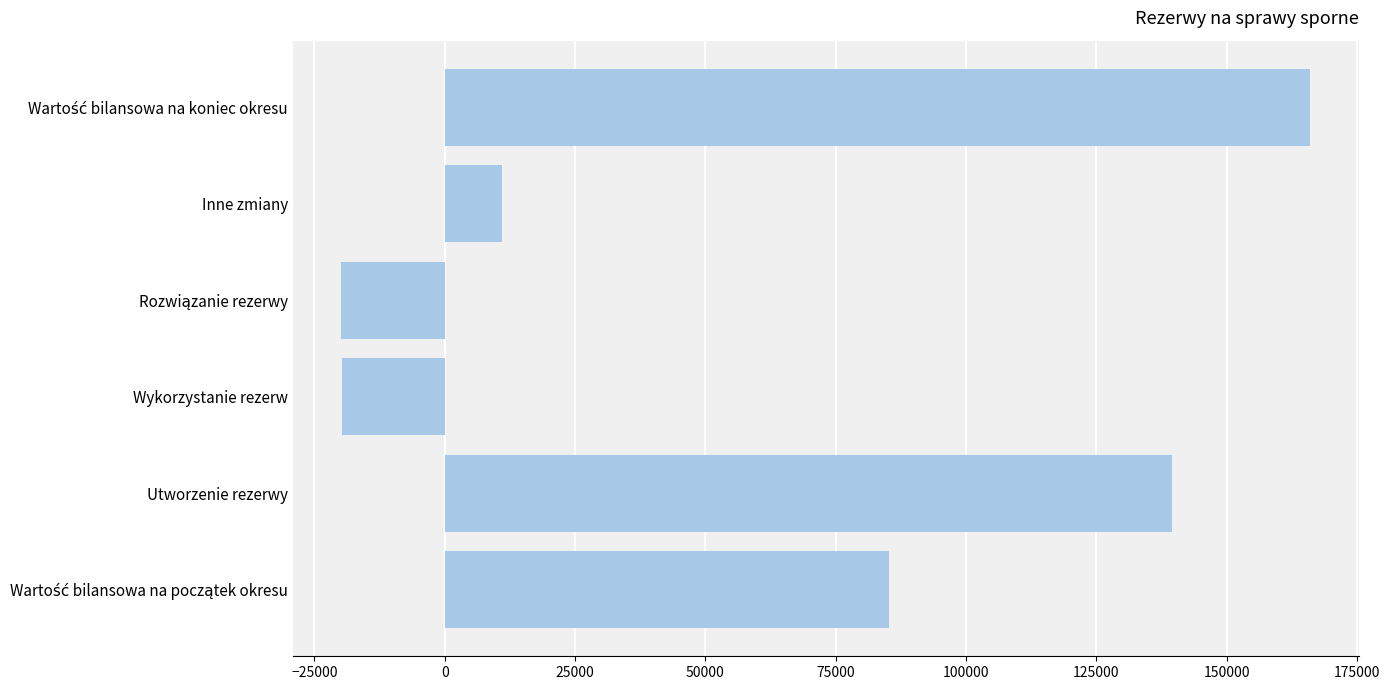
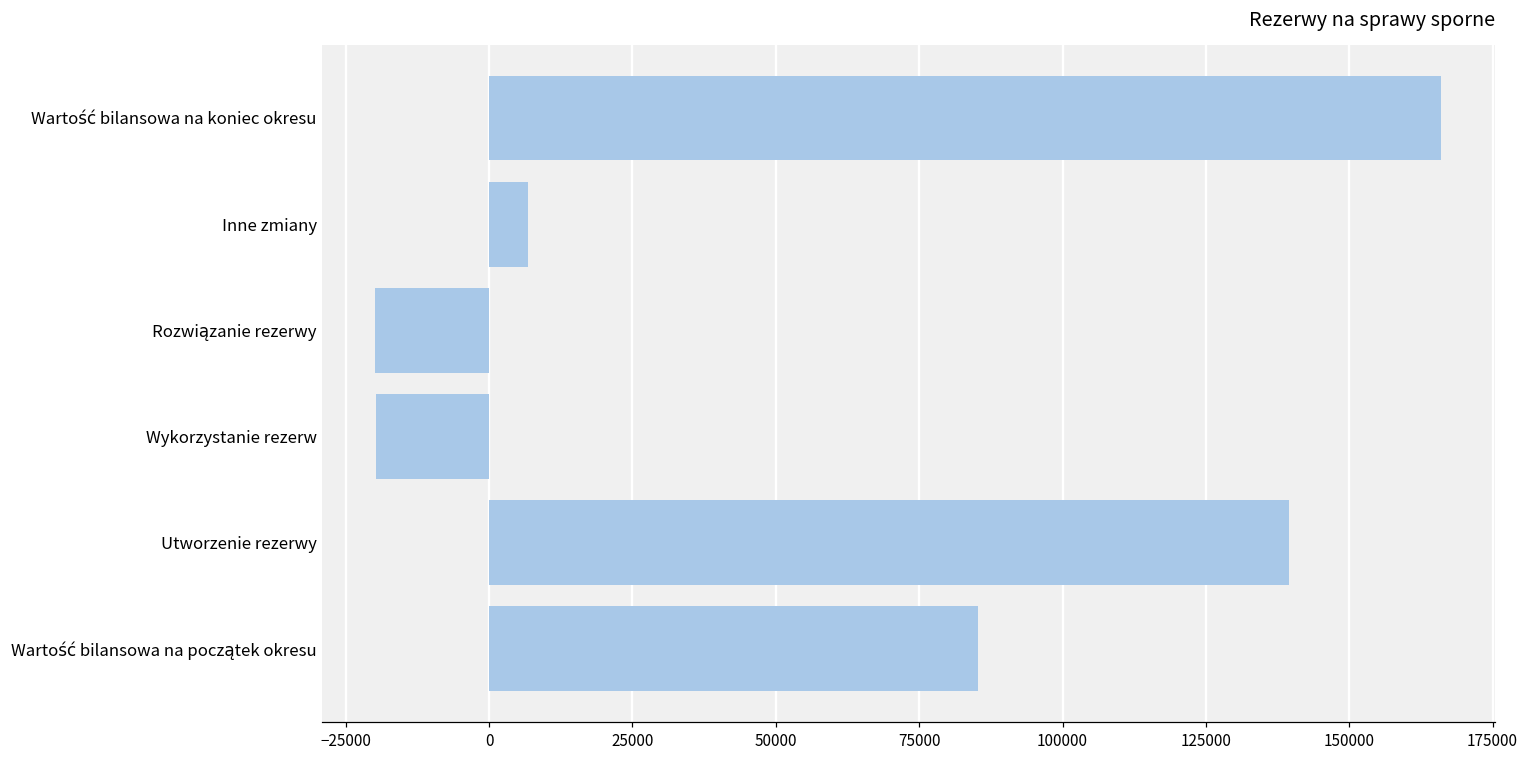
Inne zmiany: 11000 -> 7000
